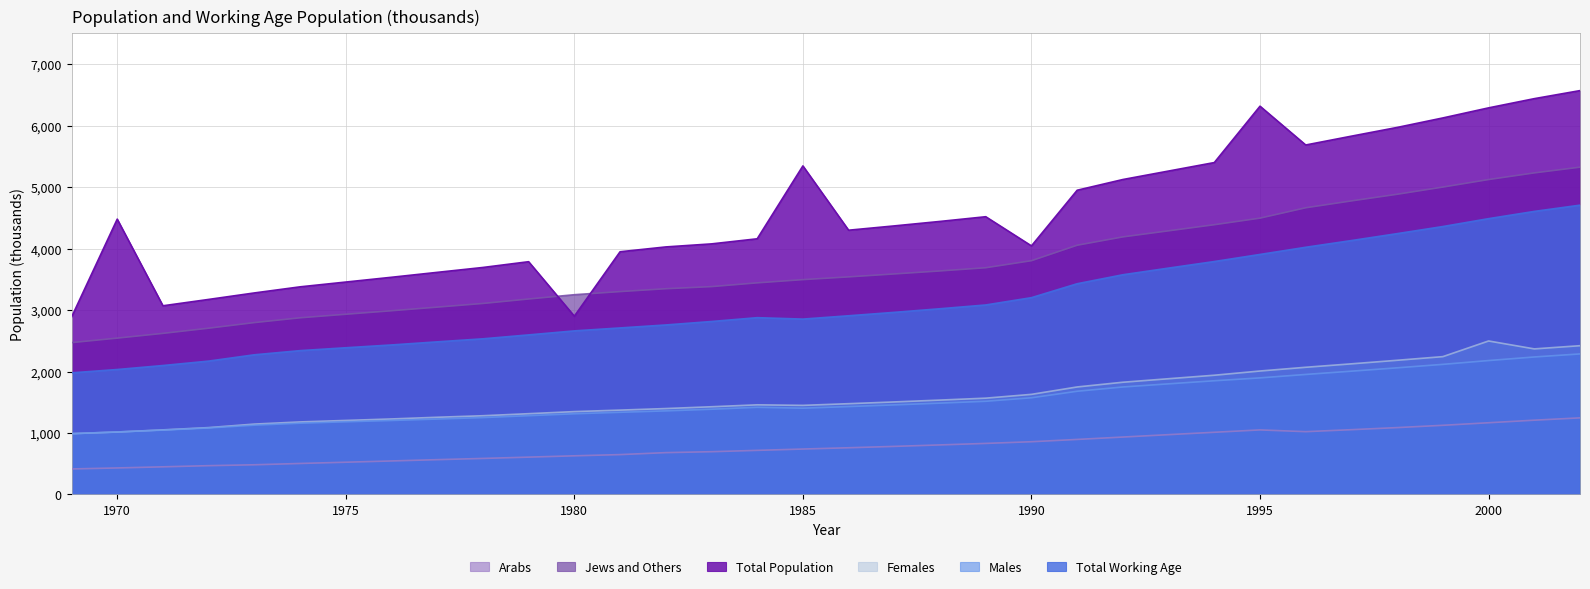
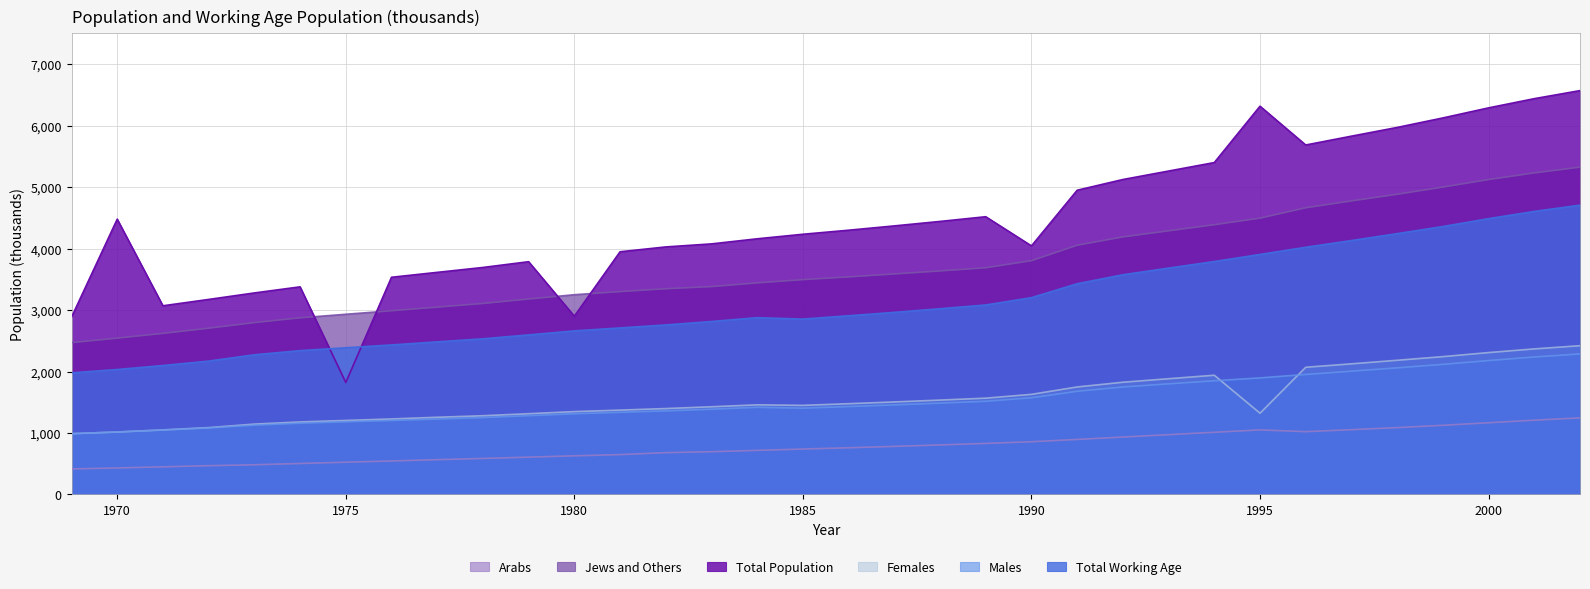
Total Population, 1975: 3,500 -> 1,800
Total Population, 1985: 5,300 -> 4,200
Females, 1995: 2,000 -> 1,300
Females, 2000: 2,500 -> 2,300
